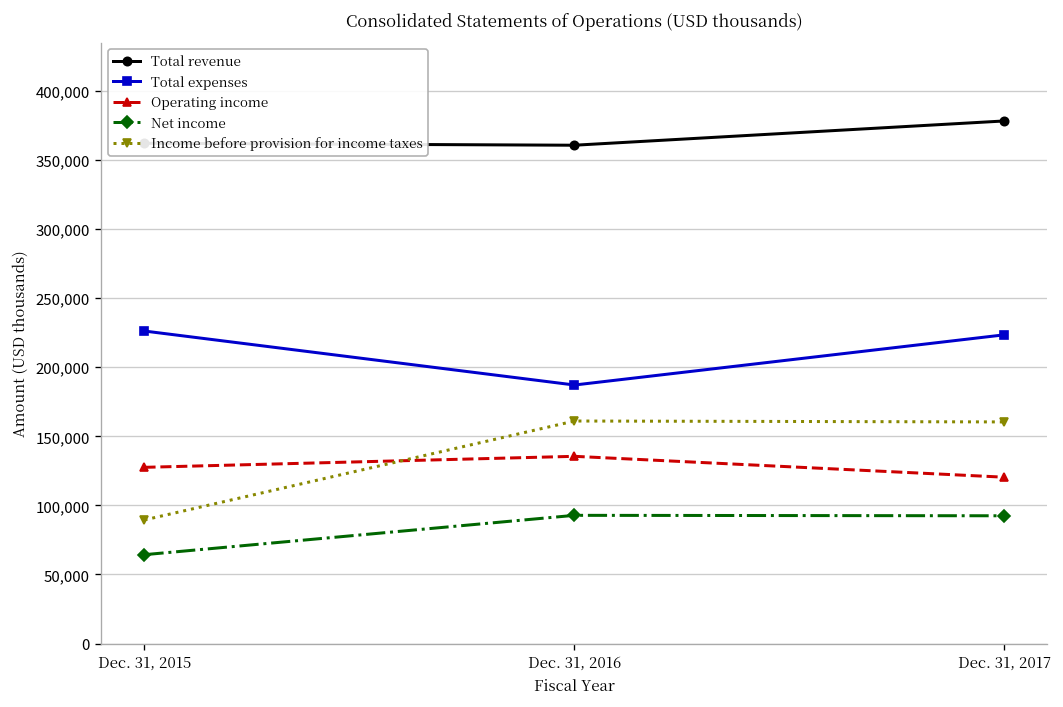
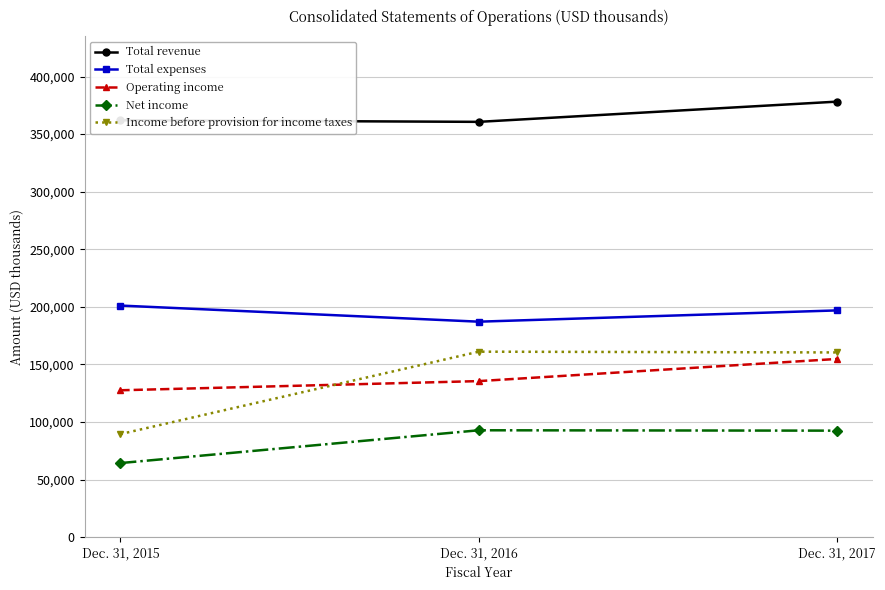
Total expenses, Dec. 31, 2015: 226,000 -> 201,000
Total expenses, Dec. 31, 2017: 223,000 -> 197,000
Operating income, Dec. 31, 2017: 120,000 -> 155,000
